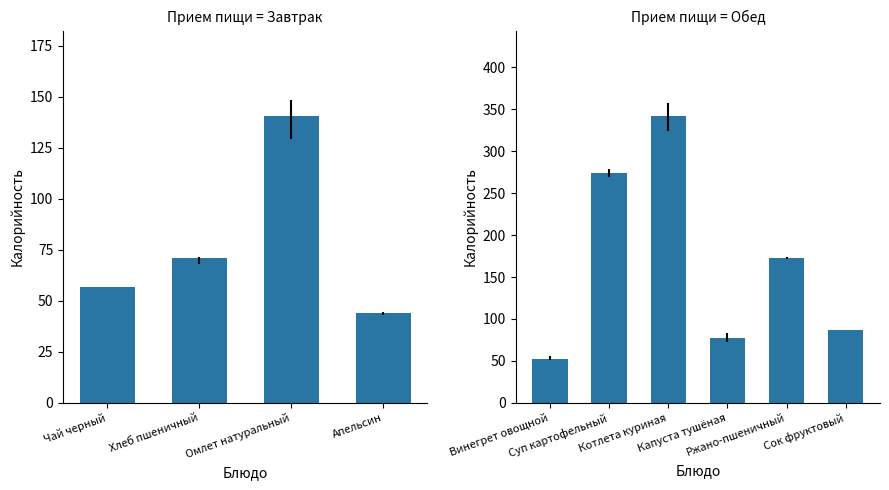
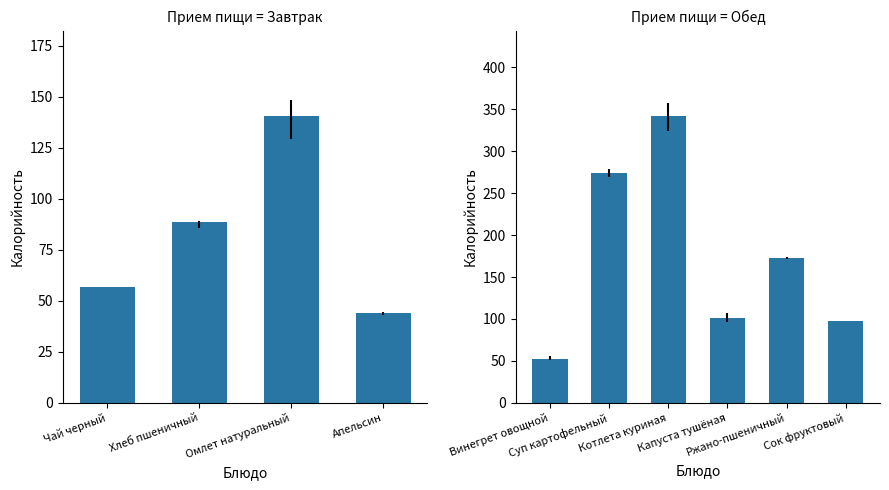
Прием пищи = Завтрак, Хлеб пшеничный: 71 -> 89
Прием пищи = Обед, Капуста тушёная: 80 -> 100
Прием пищи = Обед, Сок фруктовый: 90 -> 100
